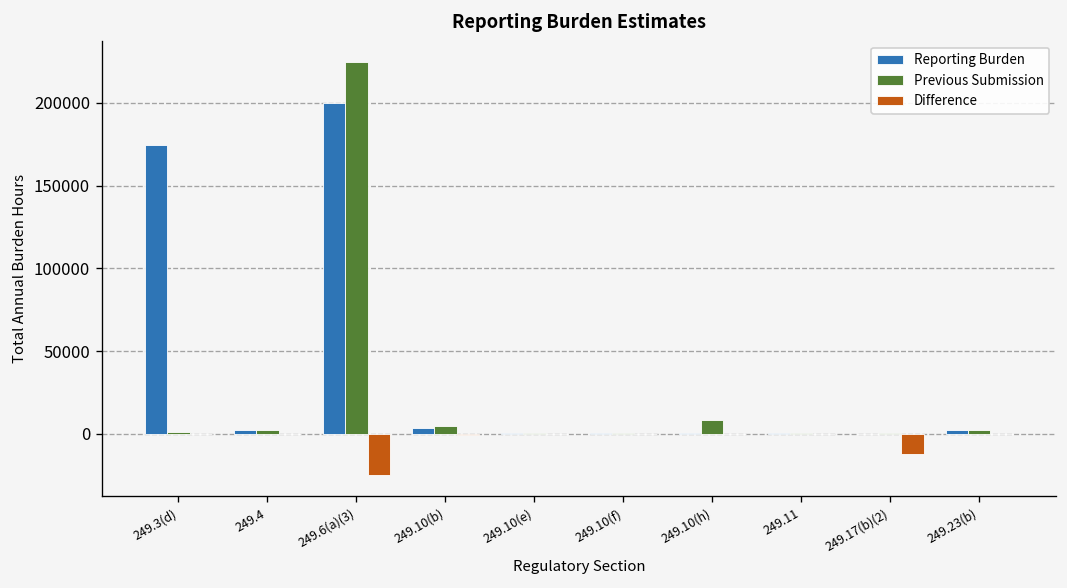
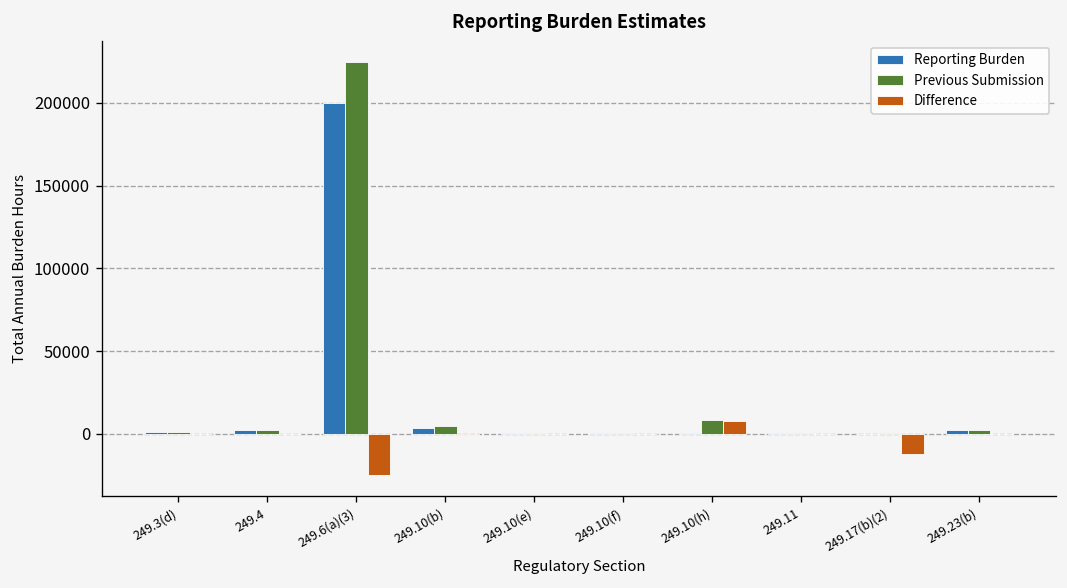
Reporting Burden, 249.3(d): 175000 -> 1000
Difference, 249.10(h): 0 -> 7000
